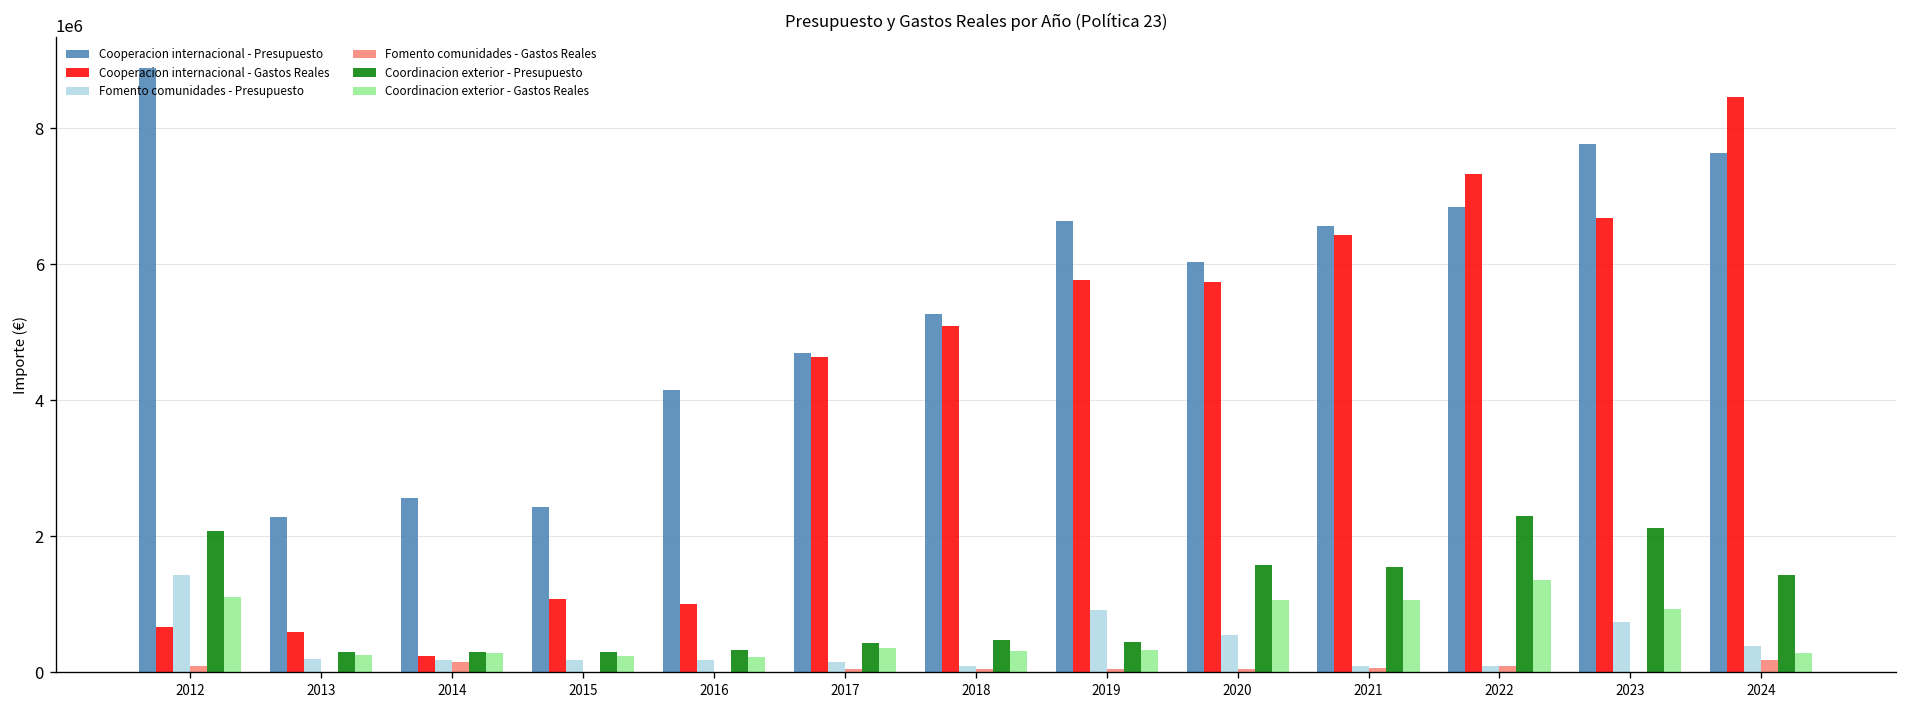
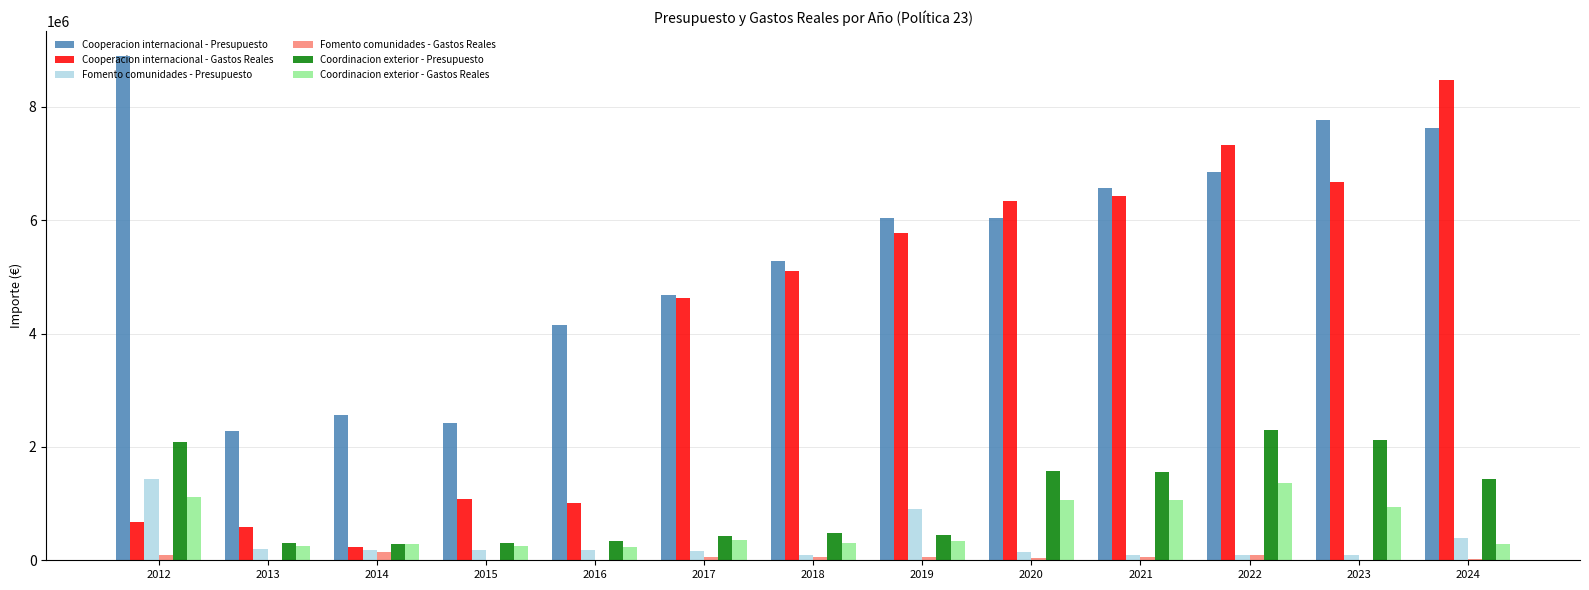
Cooperacion internacional - Presupuesto, 2019: 6600000 -> 6000000
Cooperacion internacional - Gastos Reales, 2020: 5700000 -> 6300000
Fomento comunidades - Presupuesto, 2020: 500000 -> 100000
Fomento comunidades - Presupuesto, 2023: 700000 -> 100000
Fomento comunidades - Gastos Reales, 2024: 200000 -> 0
